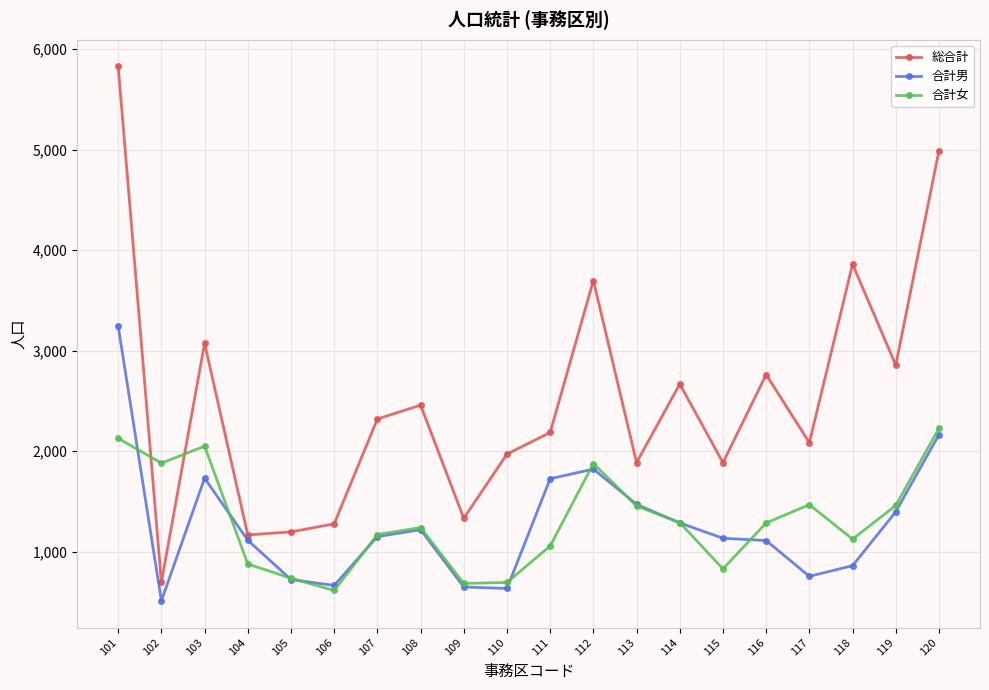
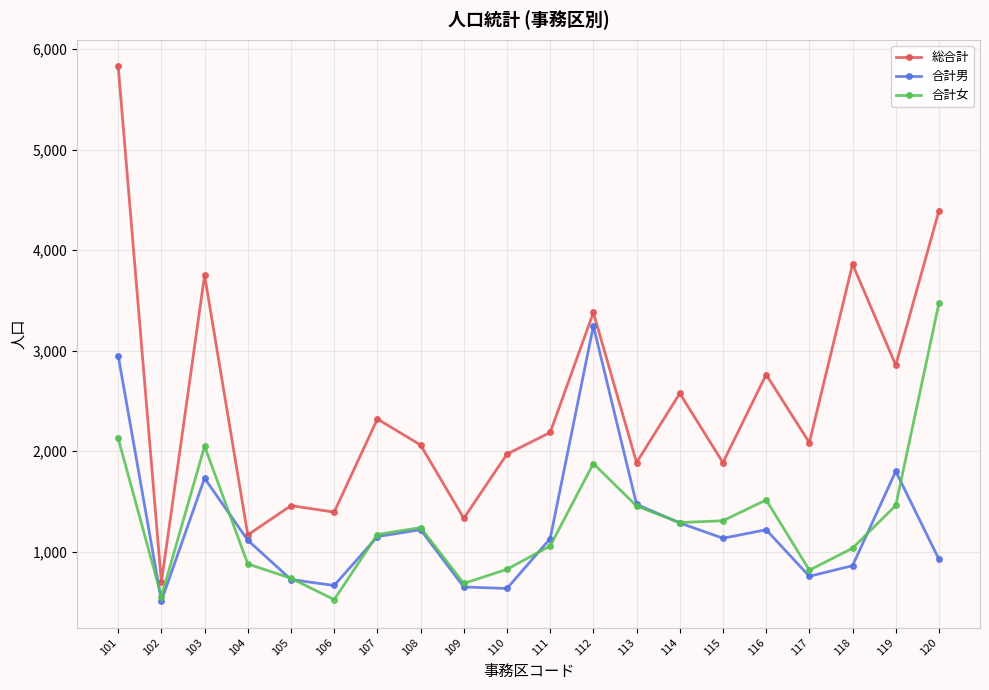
合計男, 101: 3,240 -> 2,950
合計女, 102: 1,880 -> 550
総合計, 103: 3,070 -> 3,750
総合計, 105: 1,200 -> 1,460
総合計, 106: 1,280 -> 1,390
合計女, 106: 610 -> 520
総合計, 108: 2,460 -> 2,060
合計女, 110: 690 -> 820
合計男, 111: 1,730 -> 1,130
総合計, 112: 3,700 -> 3,380
合計男, 112: 1,820 -> 3,250
総合計, 114: 2,670 -> 2,570
合計女, 115: 830 -> 1,310
合計男, 116: 1,110 -> 1,220
合計女, 116: 1,290 -> 1,510
合計女, 117: 1,470 -> 820
合計女, 118: 1,120 -> 1,030
合計男, 119: 1,400 -> 1,800
総合計, 120: 4,990 -> 4,390
合計男, 120: 2,160 -> 920
合計女, 120: 2,230 -> 3,470
